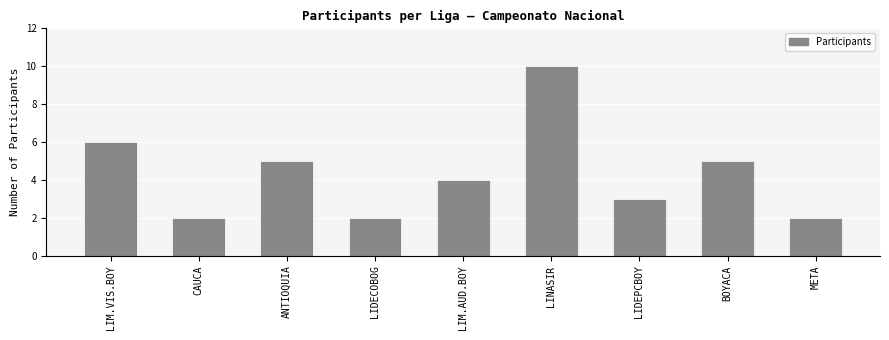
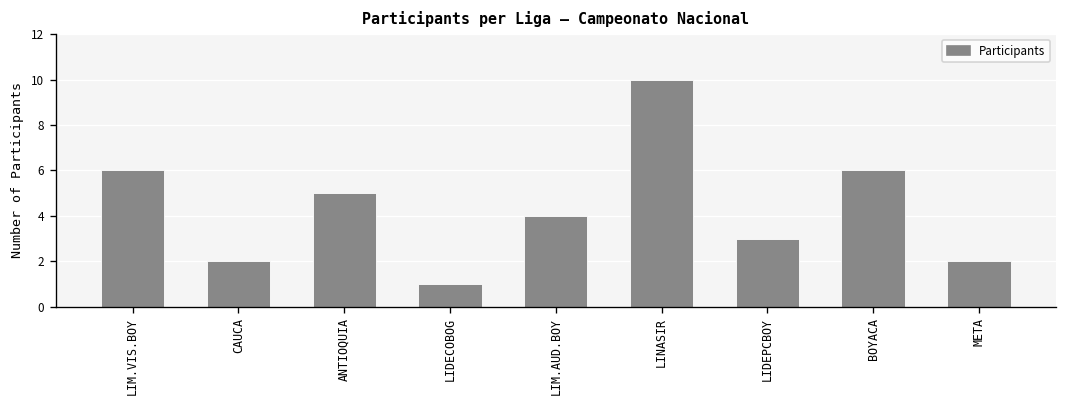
LIDECOBOG: 2 -> 1
BOYACA: 5 -> 6
